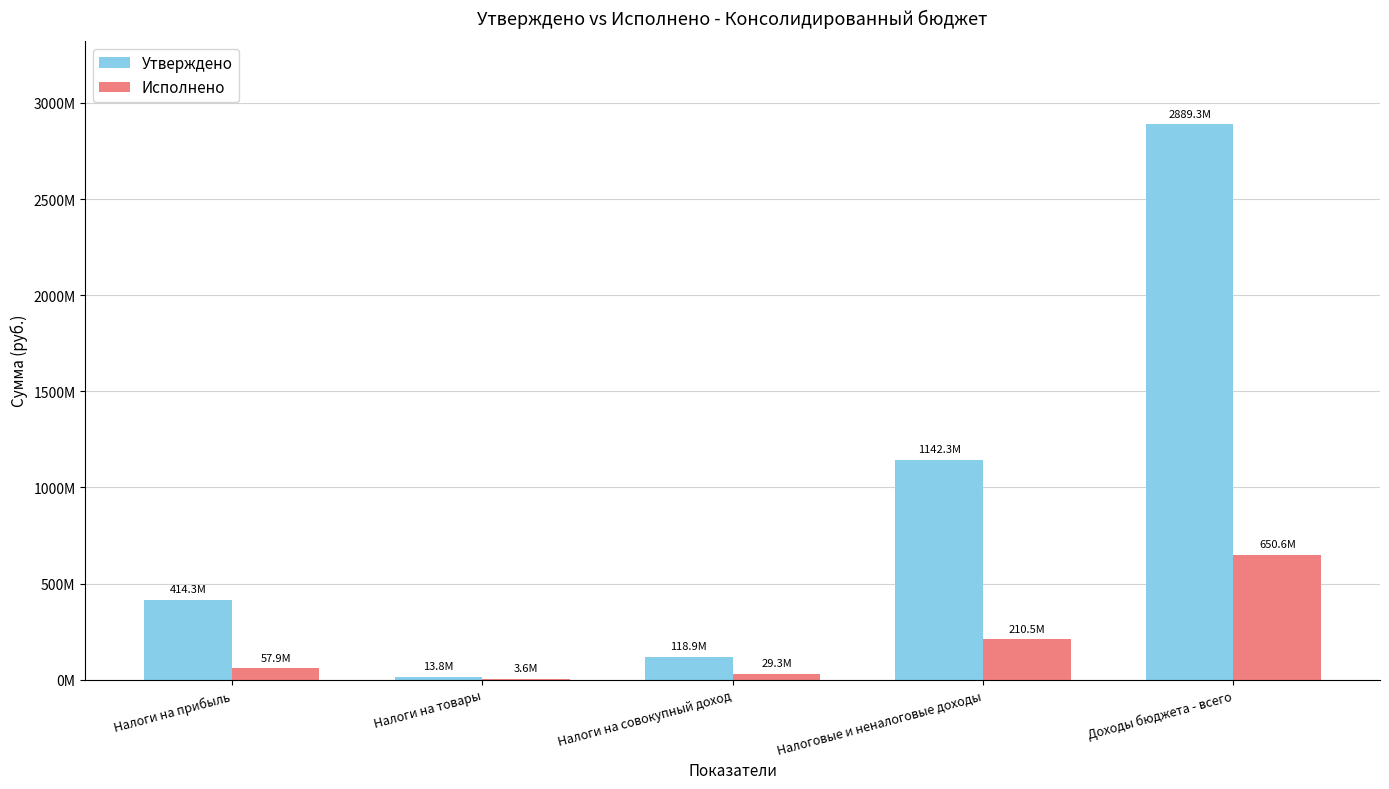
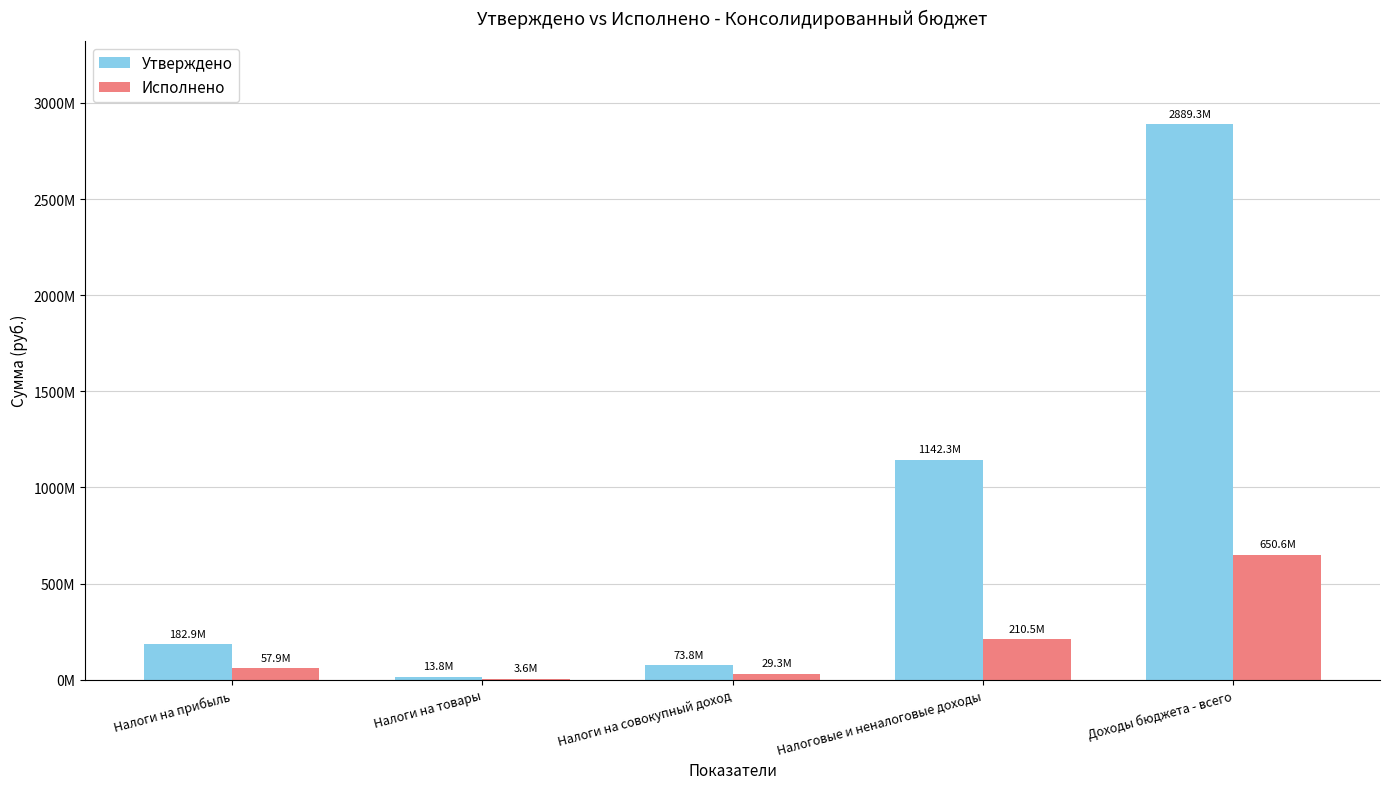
Утверждено, Налоги на прибыль: 414.3M -> 182.9M
Утверждено, Налоги на совокупный доход: 118.9M -> 73.8M
